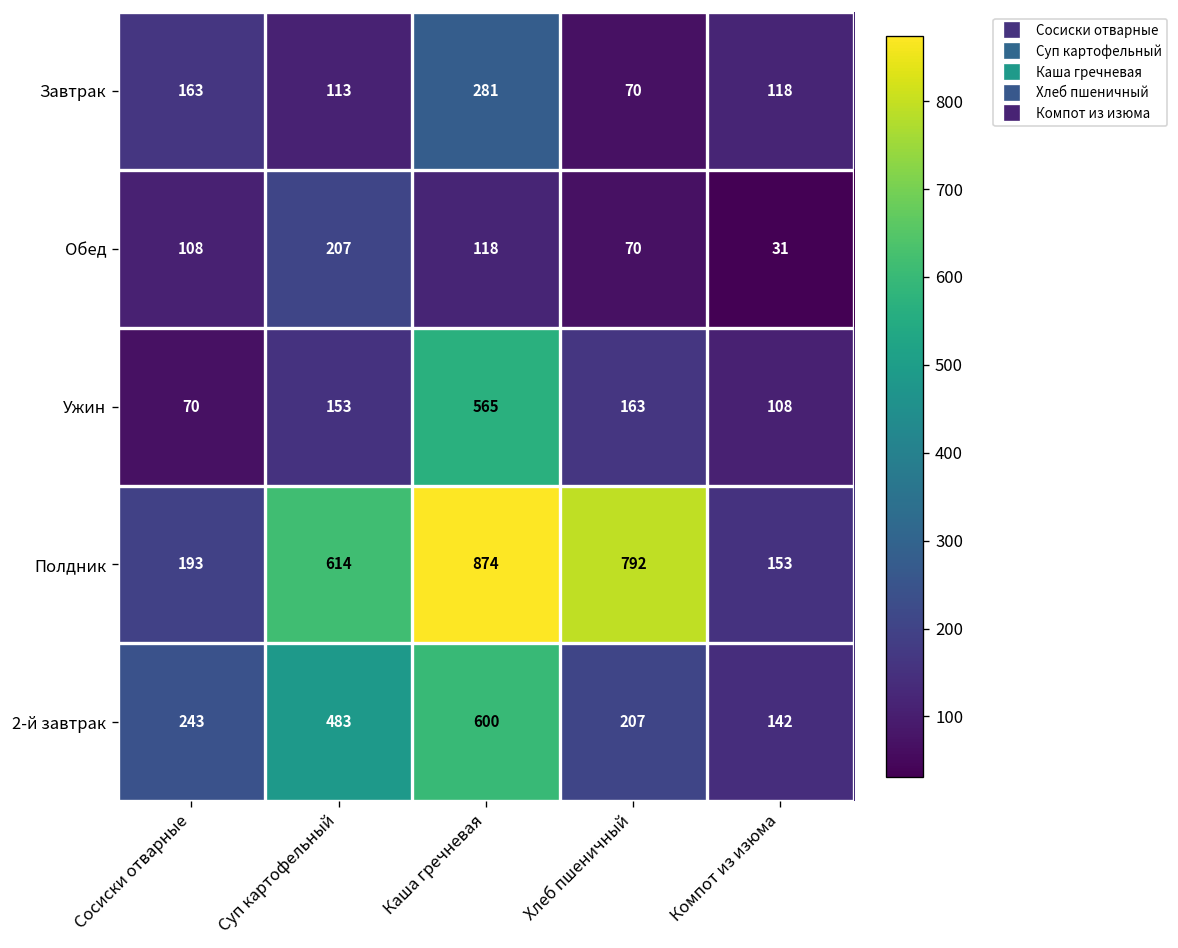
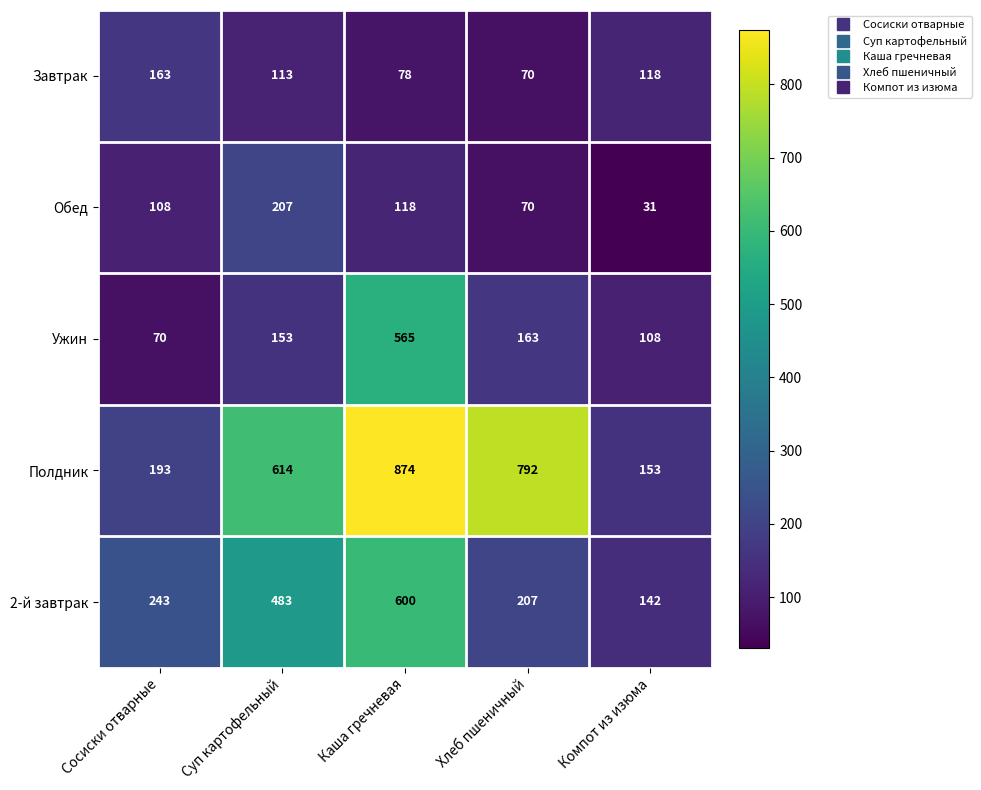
Завтрак, Каша гречневая: 281 -> 78
